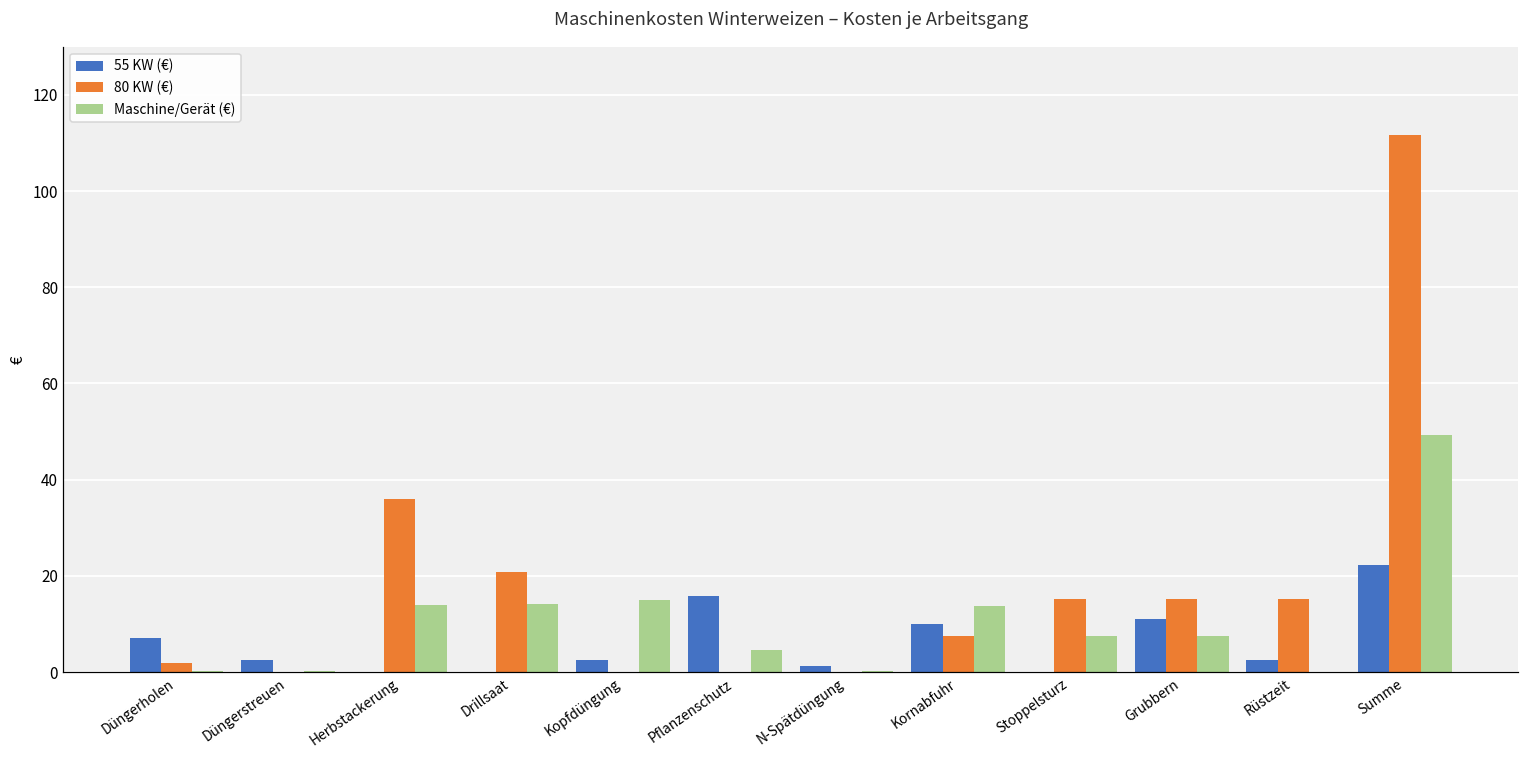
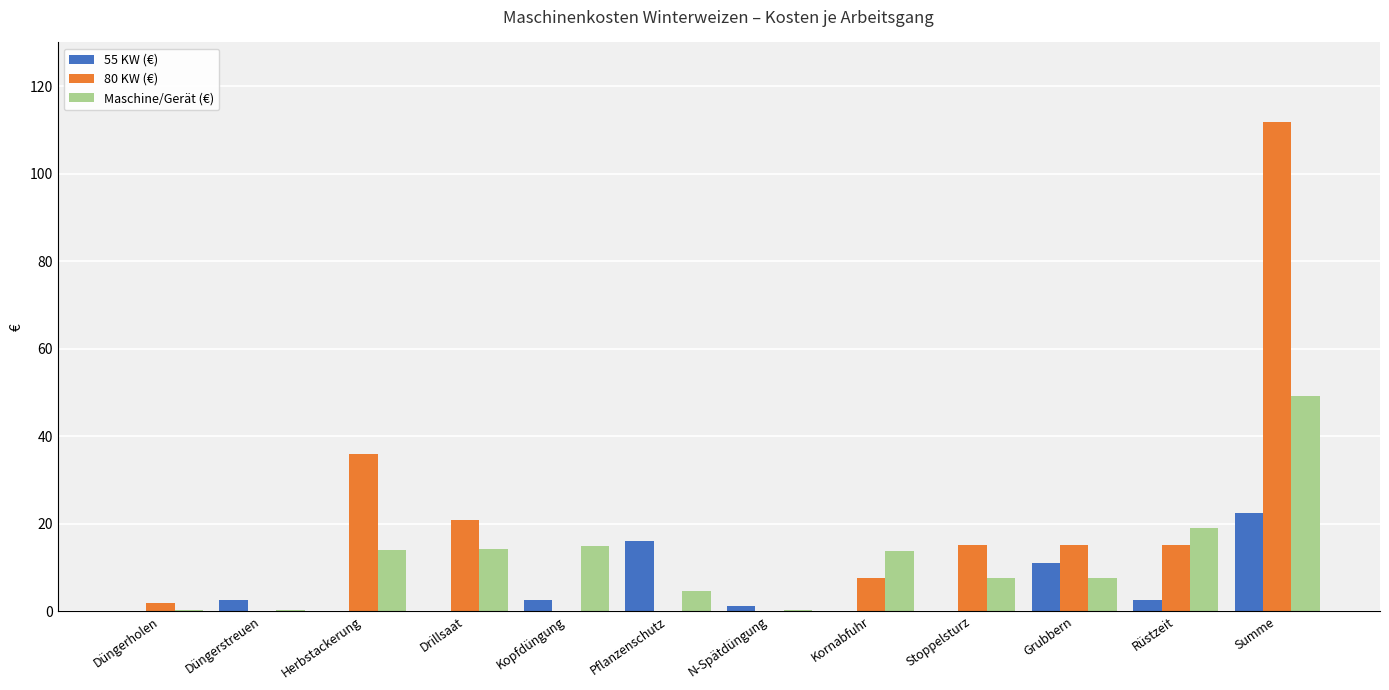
55 KW (€), Düngerholen: 7 -> 0
55 KW (€), Kornabfuhr: 10 -> 0
Maschine/Gerät (€), Rüstzeit: 0 -> 19
